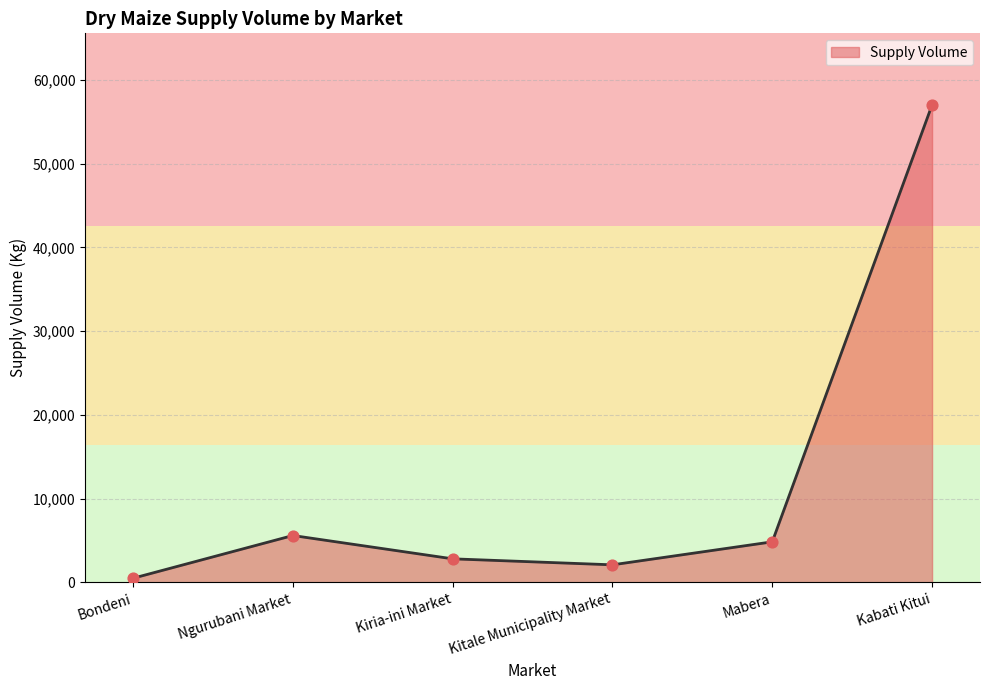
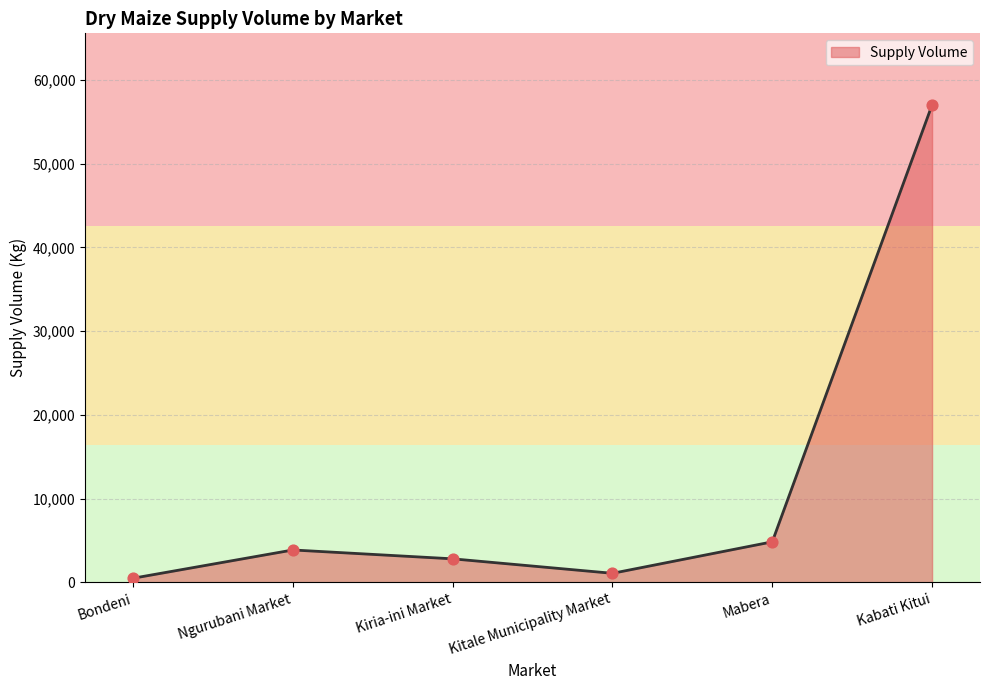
Ngurubani Market: 6,000 -> 4,000
Kitale Municipality Market: 2,000 -> 1,000
